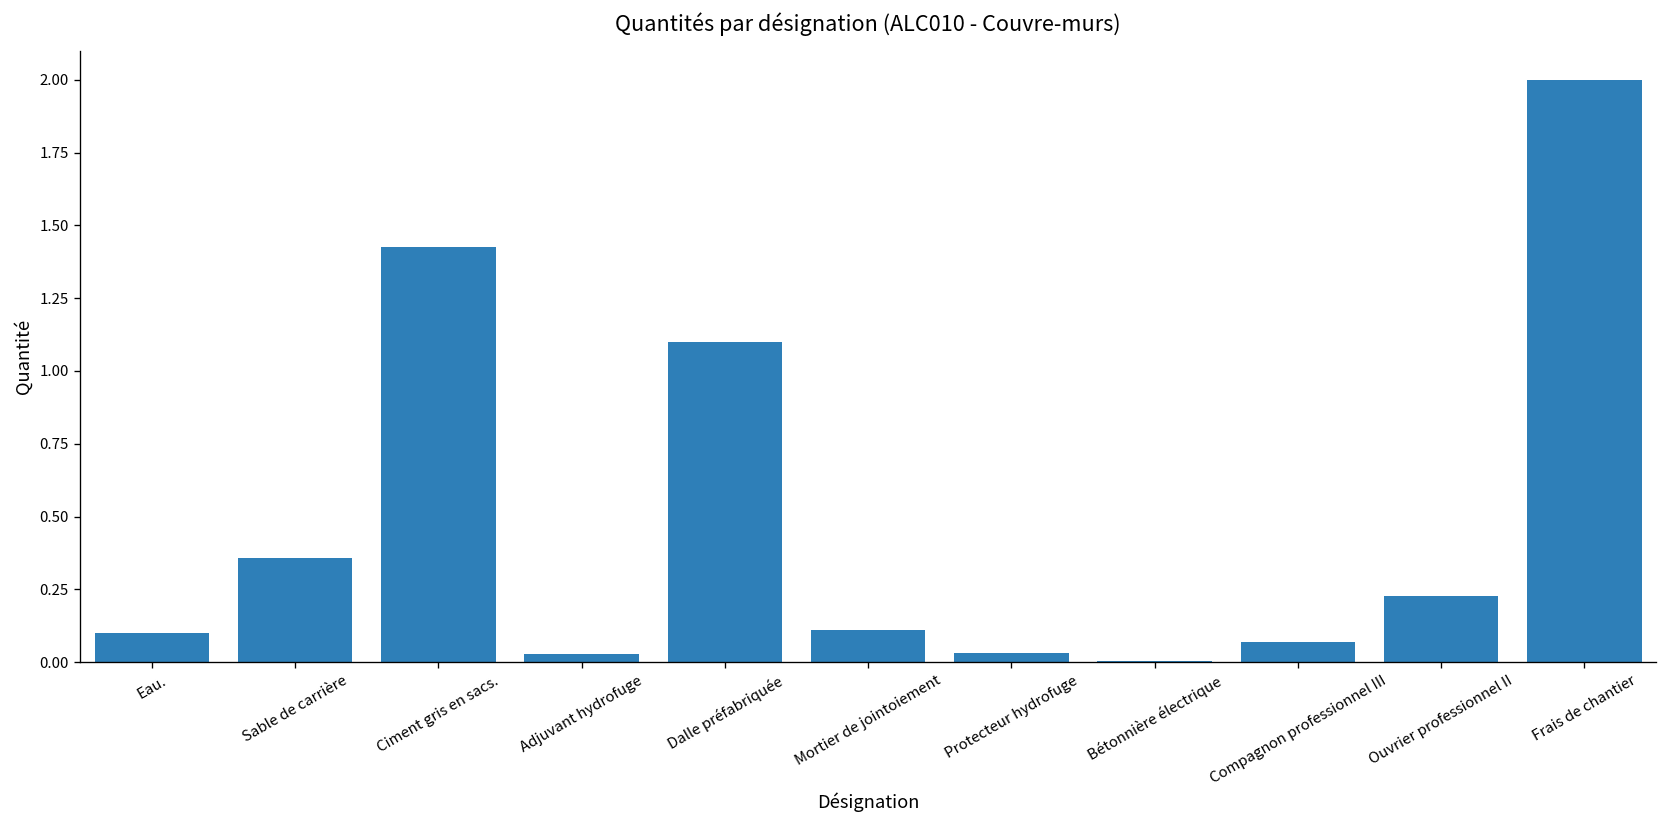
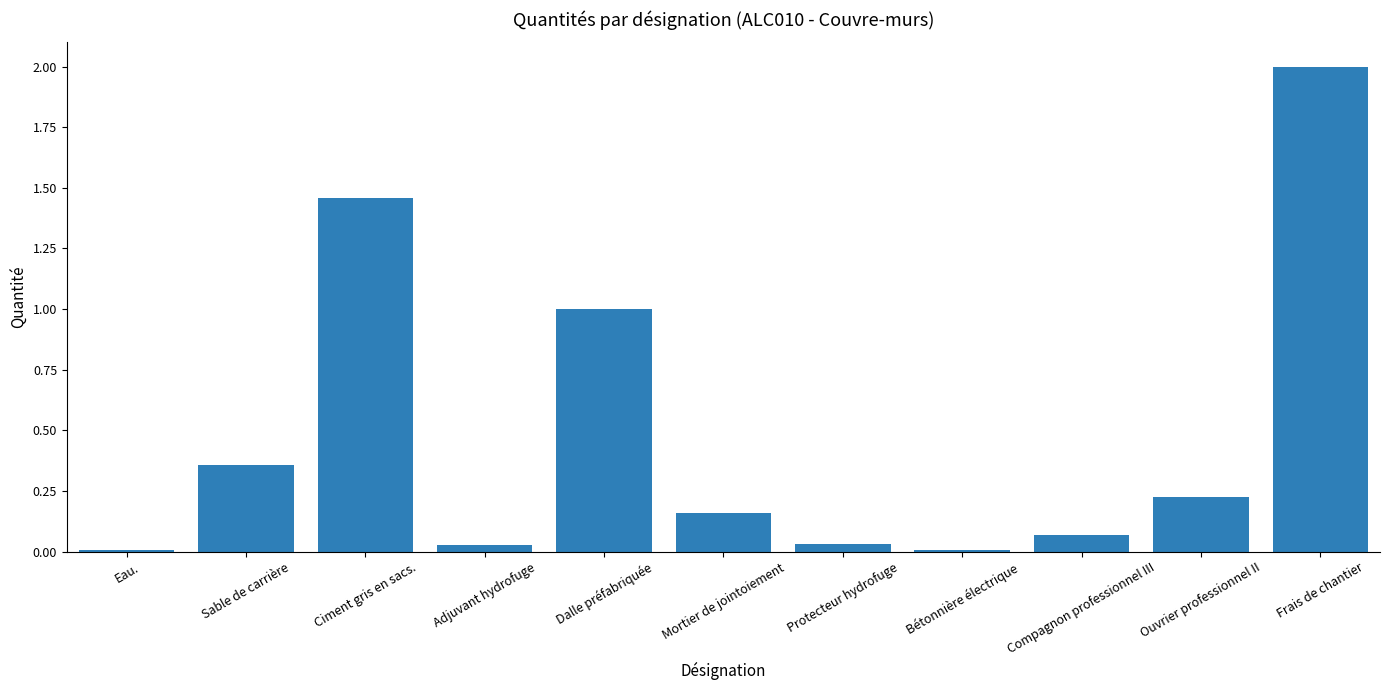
Eau.: 0.10 -> 0.01
Ciment gris en sacs.: 1.43 -> 1.46
Dalle préfabriquée: 1.1 -> 1.0
Mortier de jointoiement: 0.11 -> 0.16
